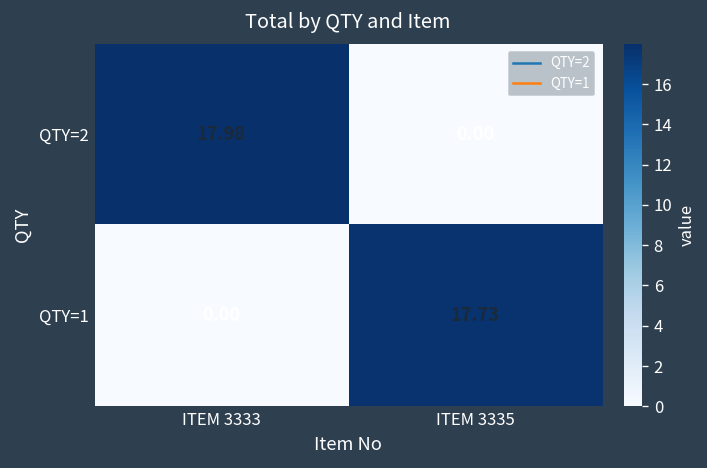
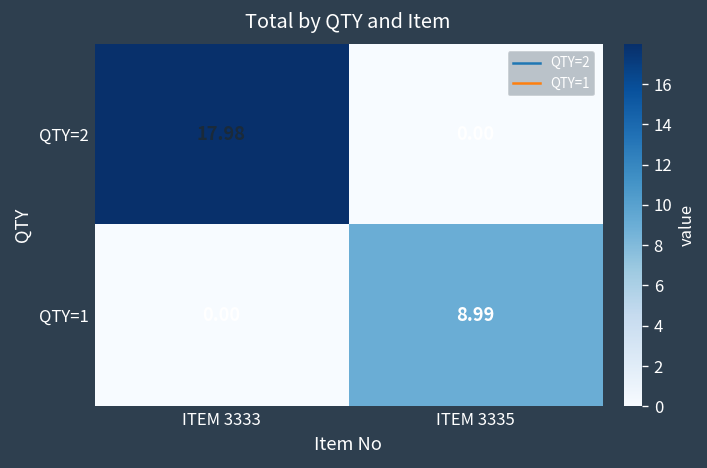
QTY=1, ITEM 3335: 17.73 -> 8.99
